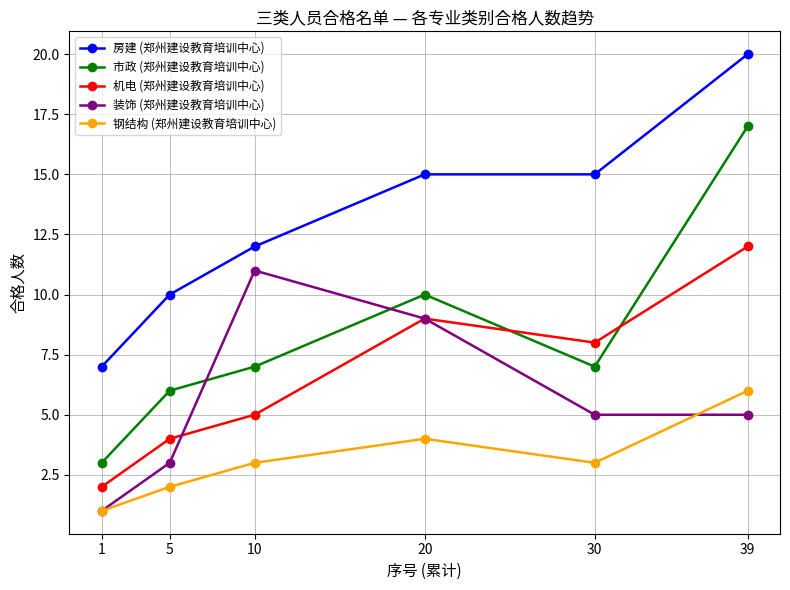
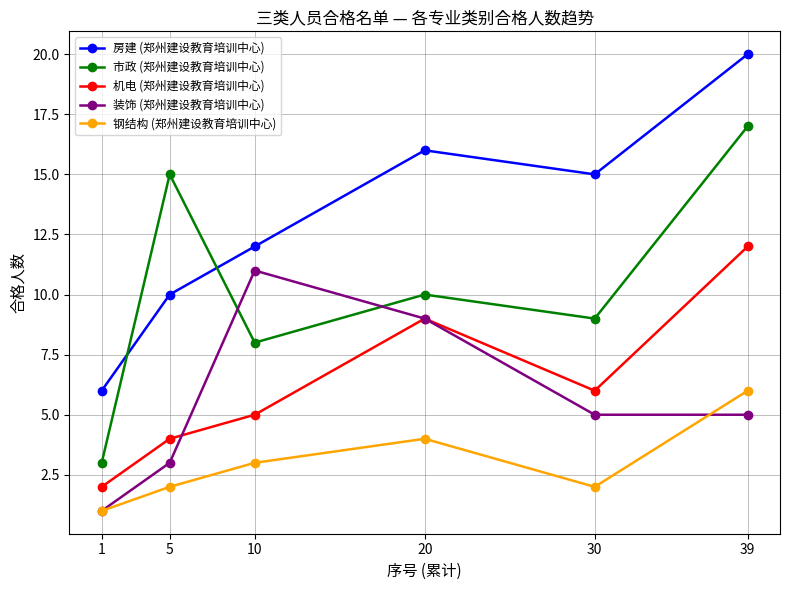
房建 (郑州建设教育培训中心), 1: 7 -> 6
市政 (郑州建设教育培训中心), 5: 6 -> 15
市政 (郑州建设教育培训中心), 10: 7 -> 8
房建 (郑州建设教育培训中心), 20: 15 -> 16
市政 (郑州建设教育培训中心), 30: 7 -> 9
机电 (郑州建设教育培训中心), 30: 8 -> 6
钢结构 (郑州建设教育培训中心), 30: 3 -> 2
